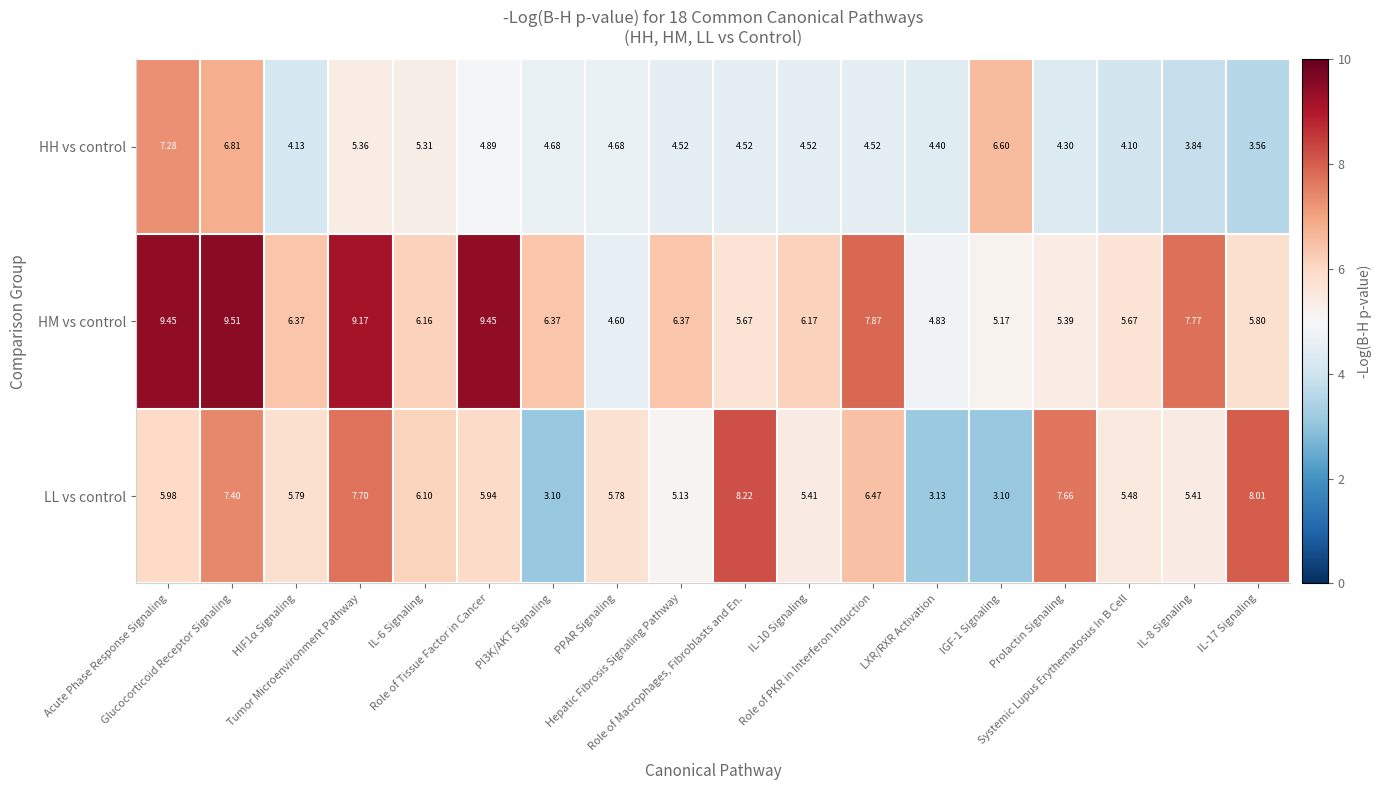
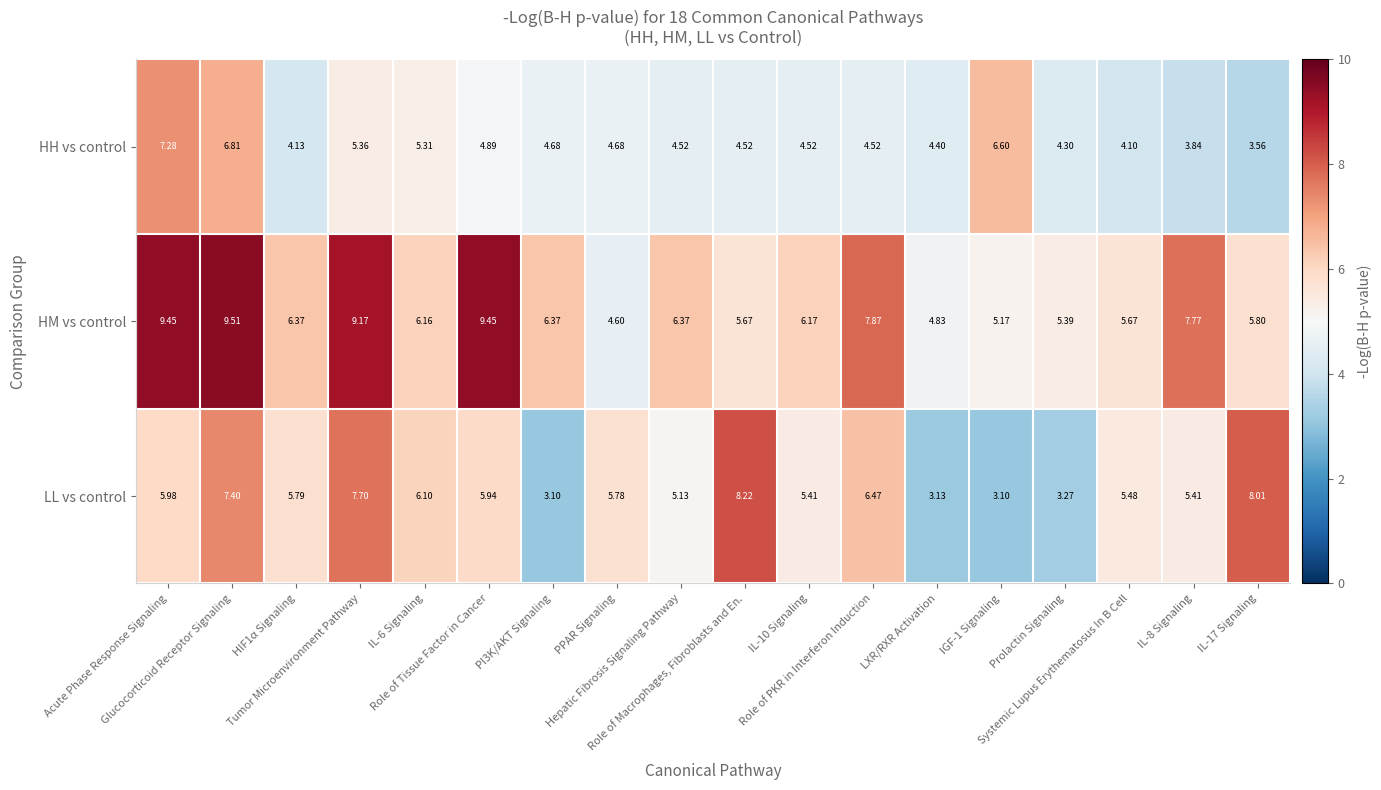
LL vs control, Prolactin Signaling: 7.66 -> 3.27
